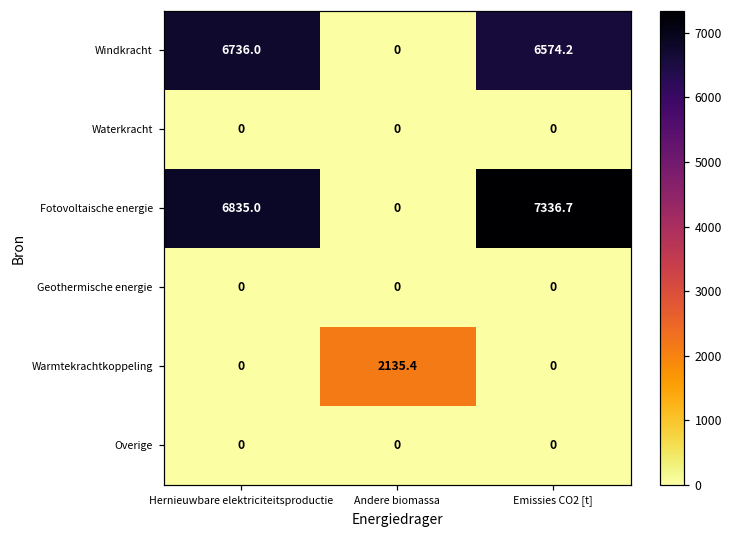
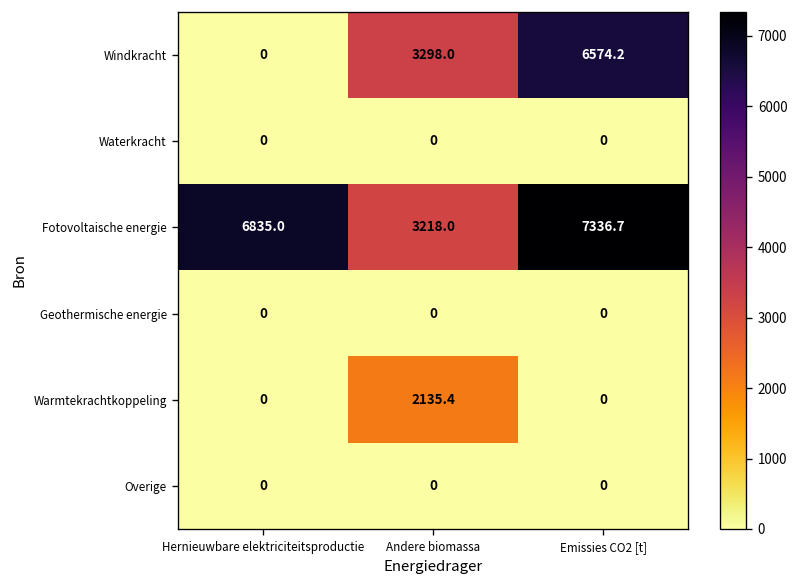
Windkracht, Hernieuwbare elektriciteitsproductie: 6736.0 -> 0
Windkracht, Andere biomassa: 0 -> 3298.0
Fotovoltaische energie, Andere biomassa: 0 -> 3218.0
